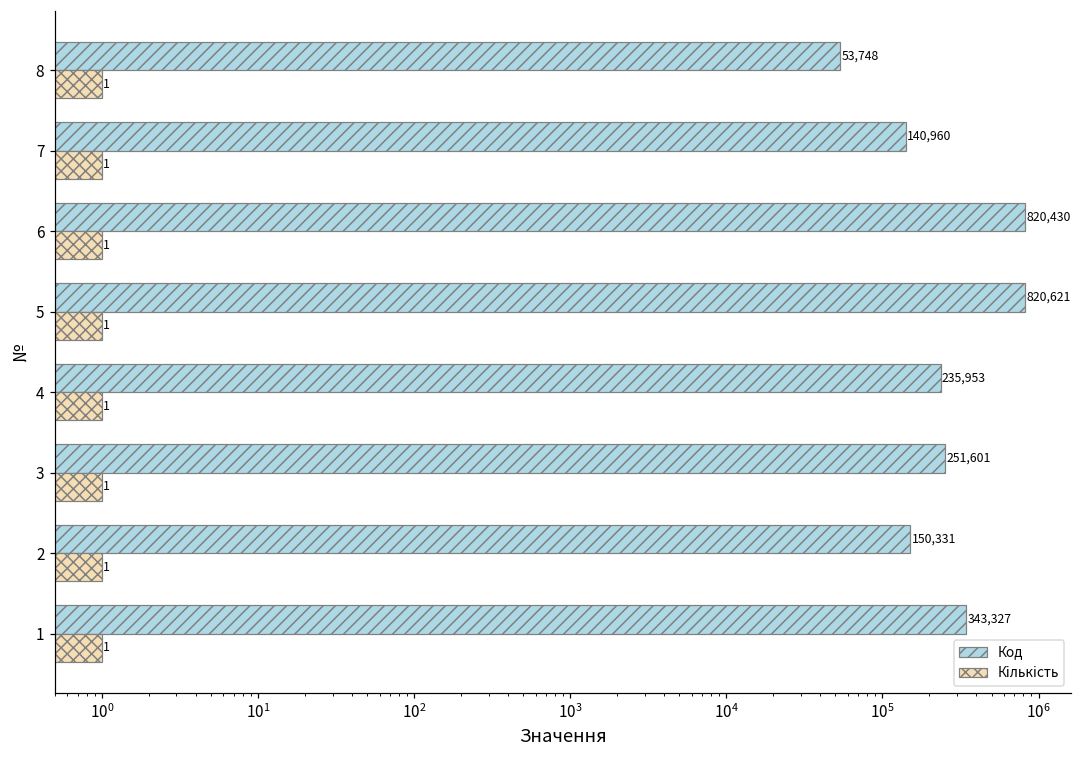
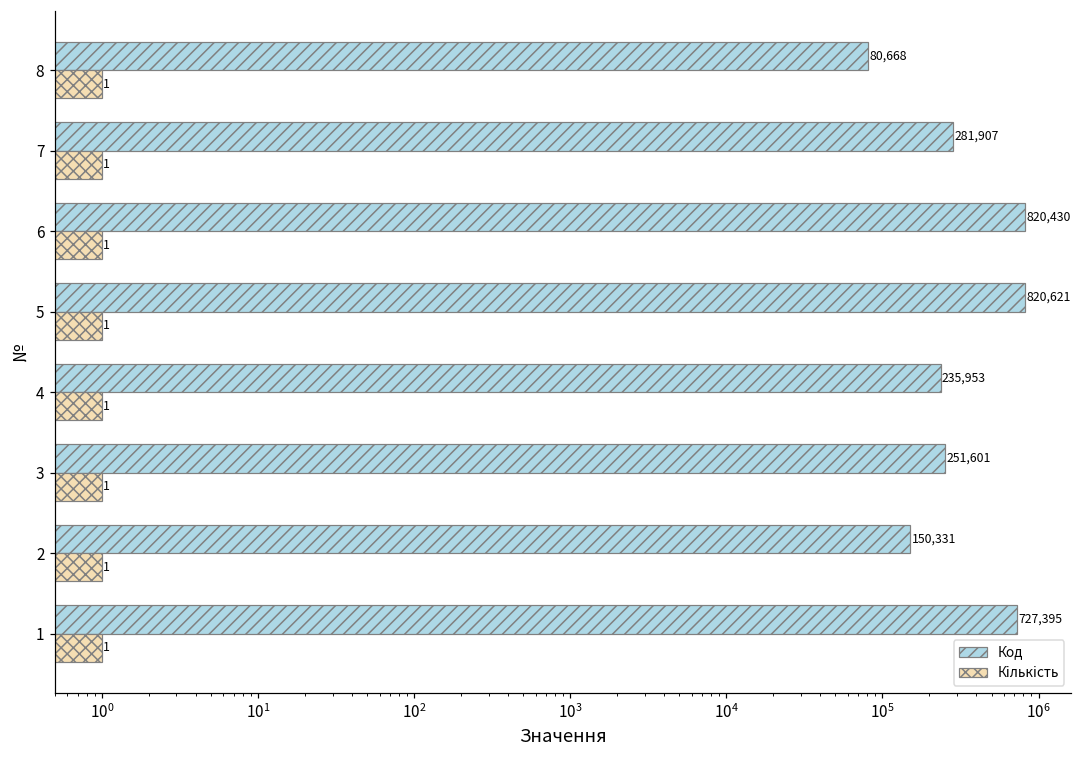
Код, 8: 53,748 -> 80,668
Код, 7: 140,960 -> 281,907
Код, 1: 343,327 -> 727,395
